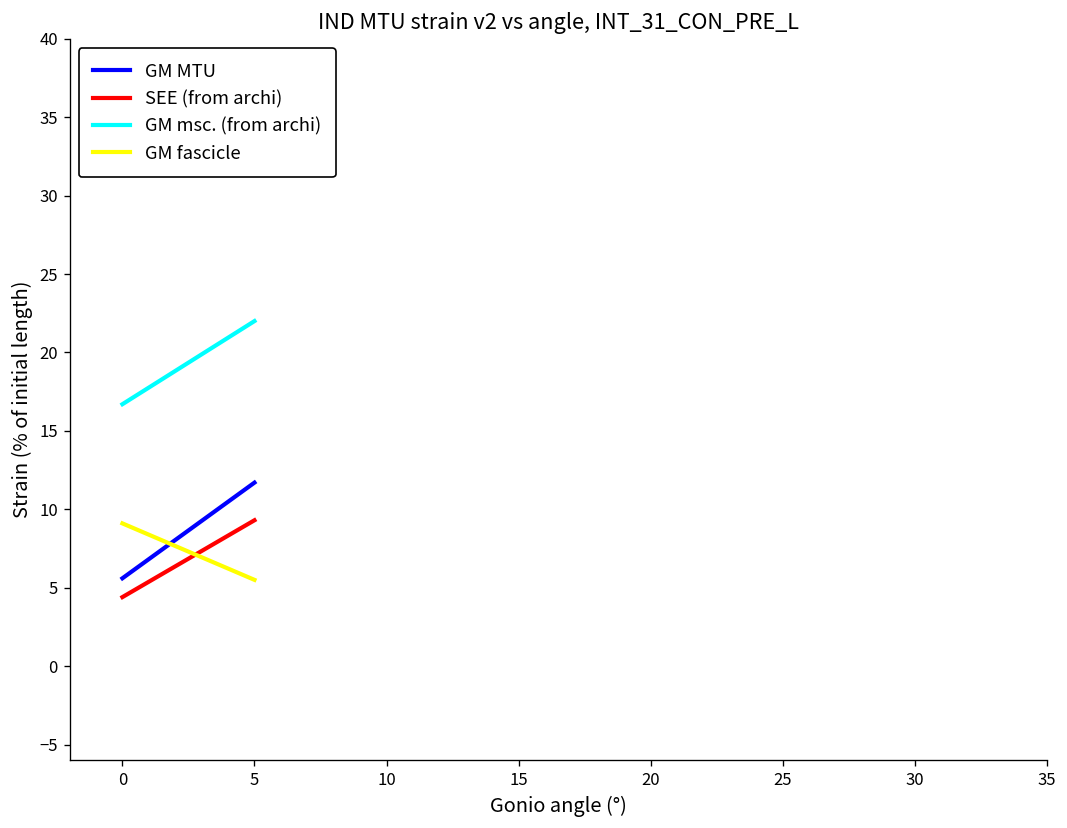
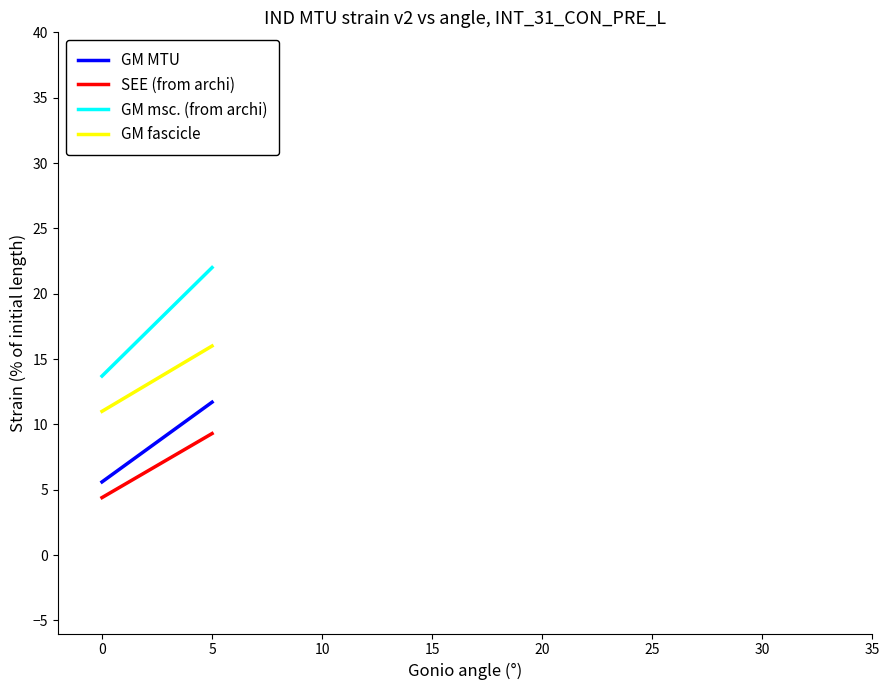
GM msc. (from archi), 0: 16.7 -> 13.7
GM fascicle, 0: 9.1 -> 11.0
GM fascicle, 5: 5.5 -> 16.0
